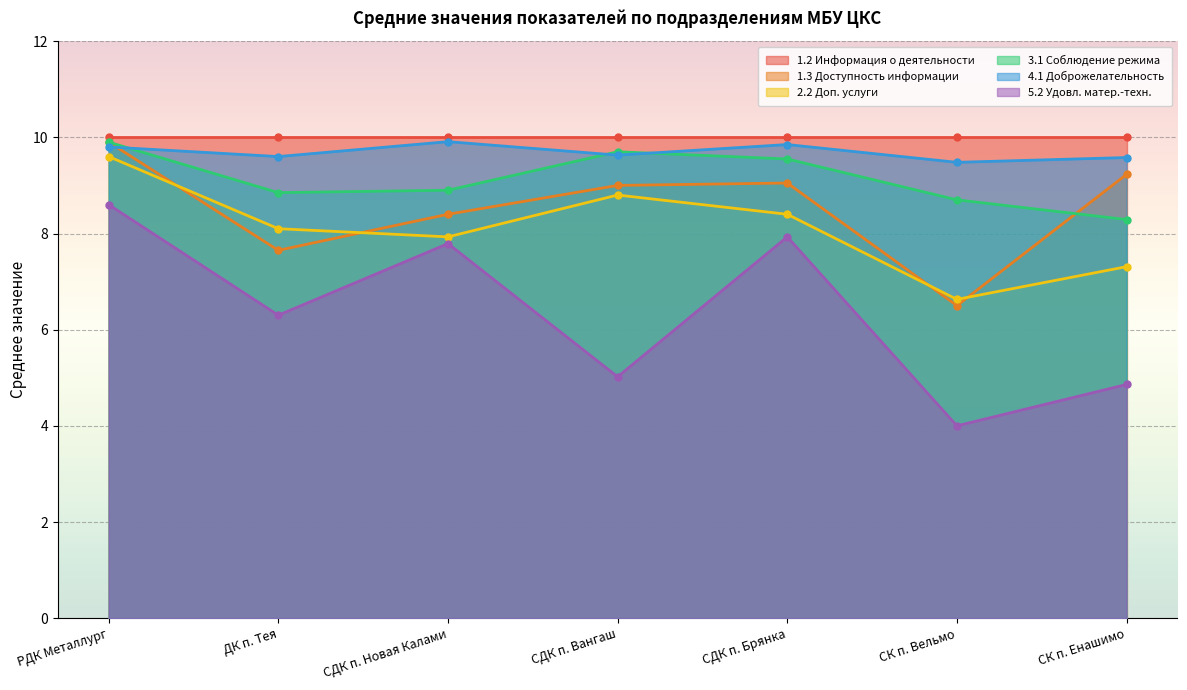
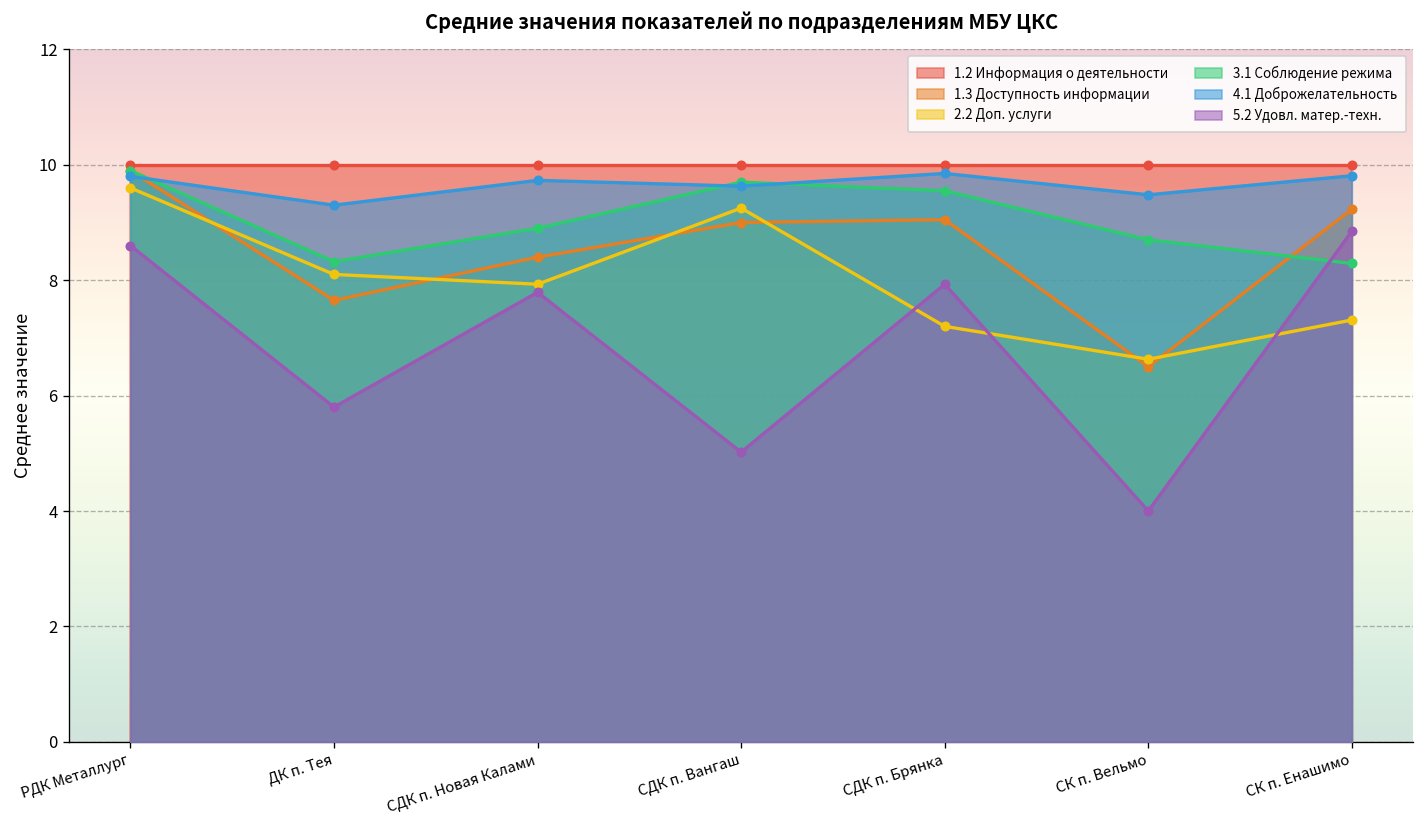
3.1 Соблюдение режима, ДК п. Тея: 8.9 -> 8.3
4.1 Доброжелательность, ДК п. Тея: 9.6 -> 9.3
5.2 Удовл. матер.-техн., ДК п. Тея: 6.3 -> 5.8
4.1 Доброжелательность, СДК п. Новая Калами: 9.9 -> 9.7
2.2 Доп. услуги, СДК п. Вангаш: 8.8 -> 9.3
2.2 Доп. услуги, СДК п. Брянка: 8.4 -> 7.2
4.1 Доброжелательность, СК п. Енашимо: 9.6 -> 9.8
5.2 Удовл. матер.-техн., СК п. Енашимо: 4.9 -> 8.9
